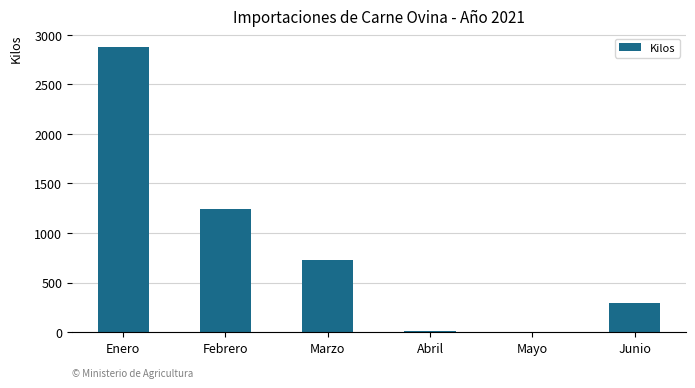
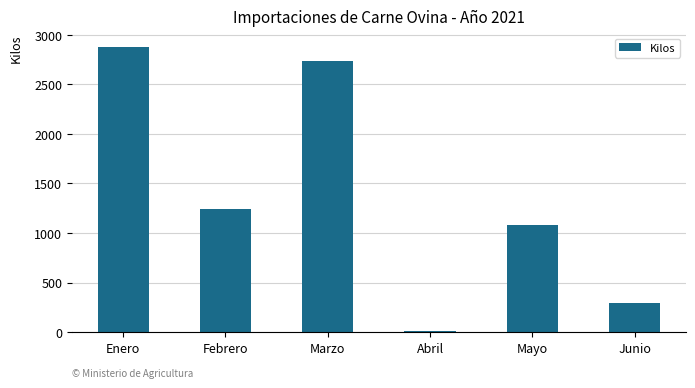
Marzo: 700 -> 2700
Mayo: 0 -> 1100
